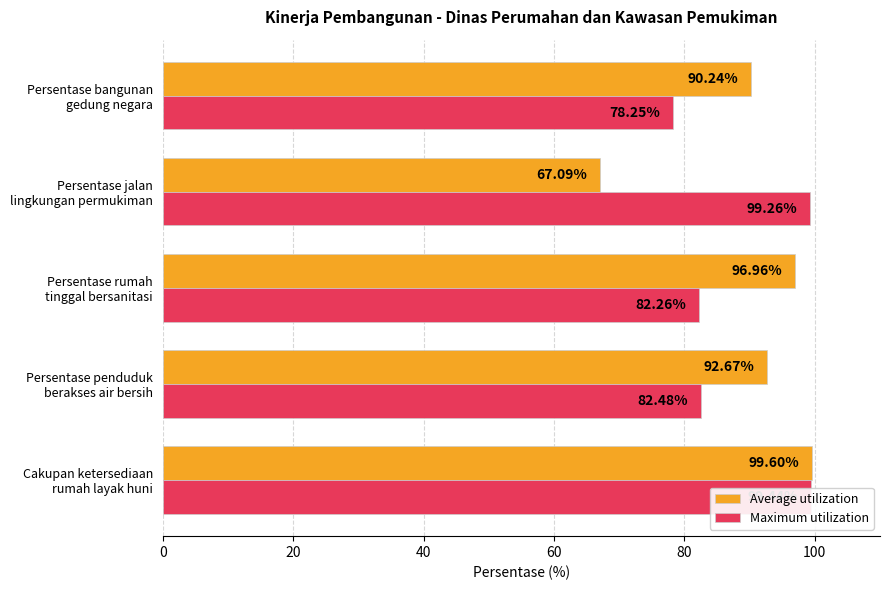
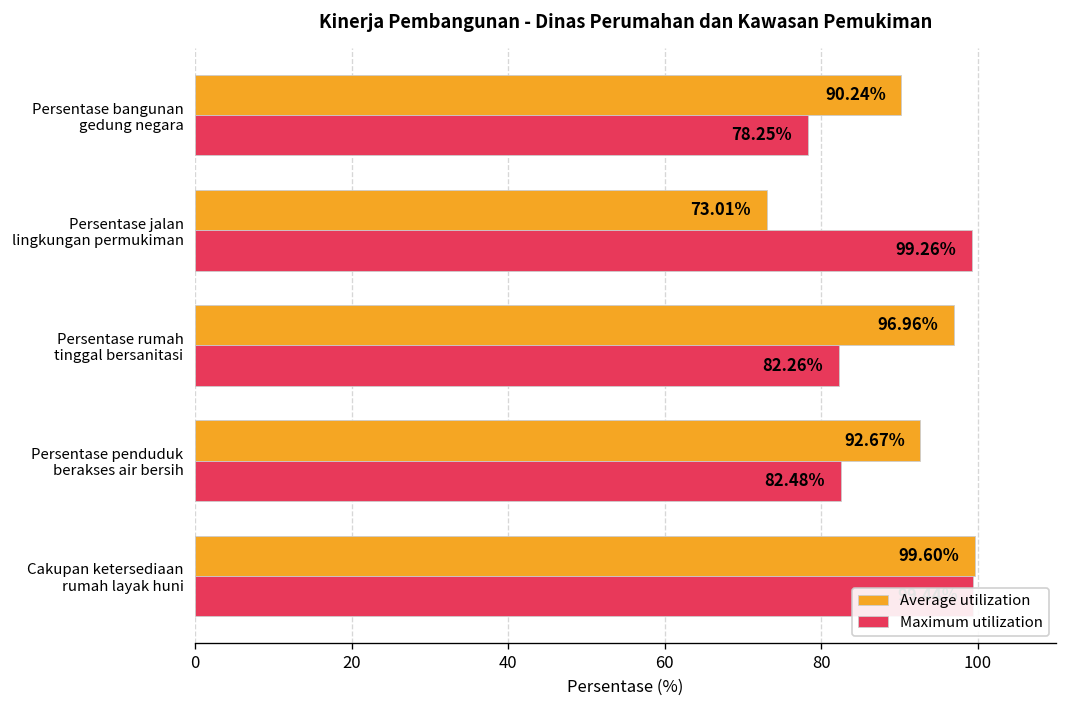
Average utilization, Persentase jalan lingkungan permukiman: 67.09% -> 73.01%
